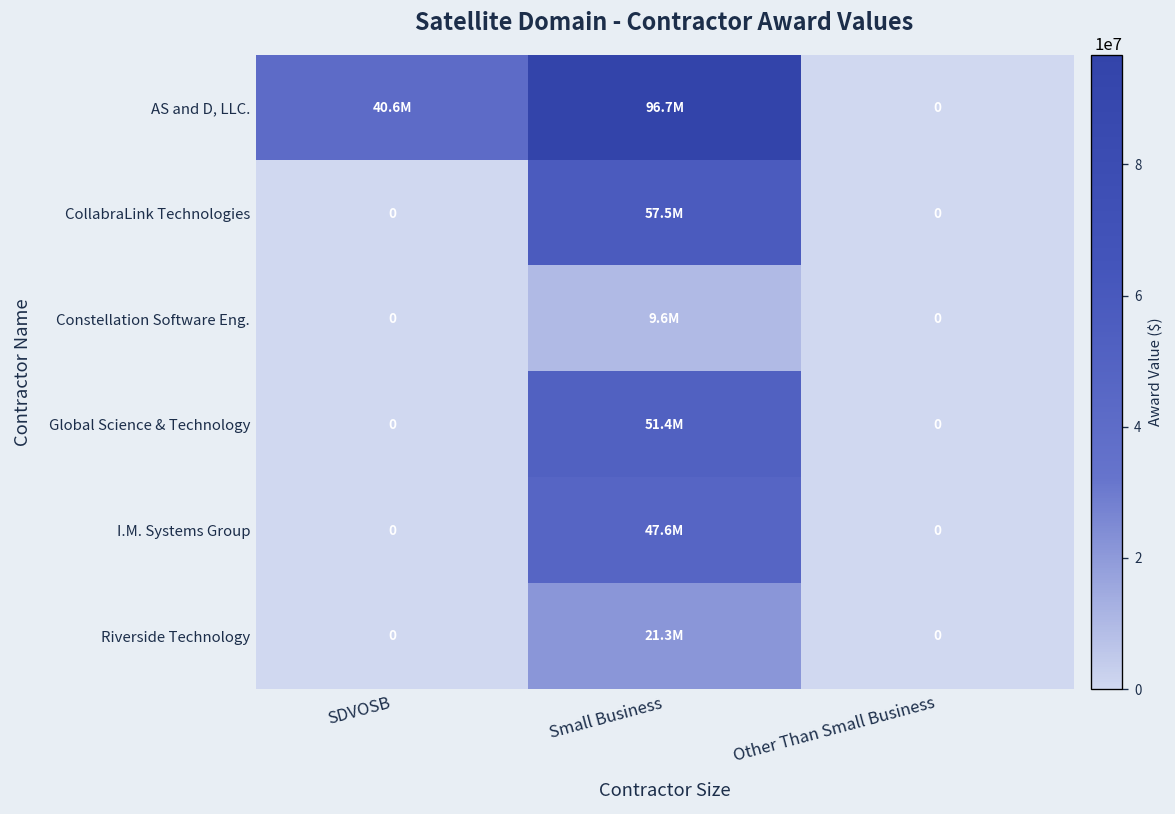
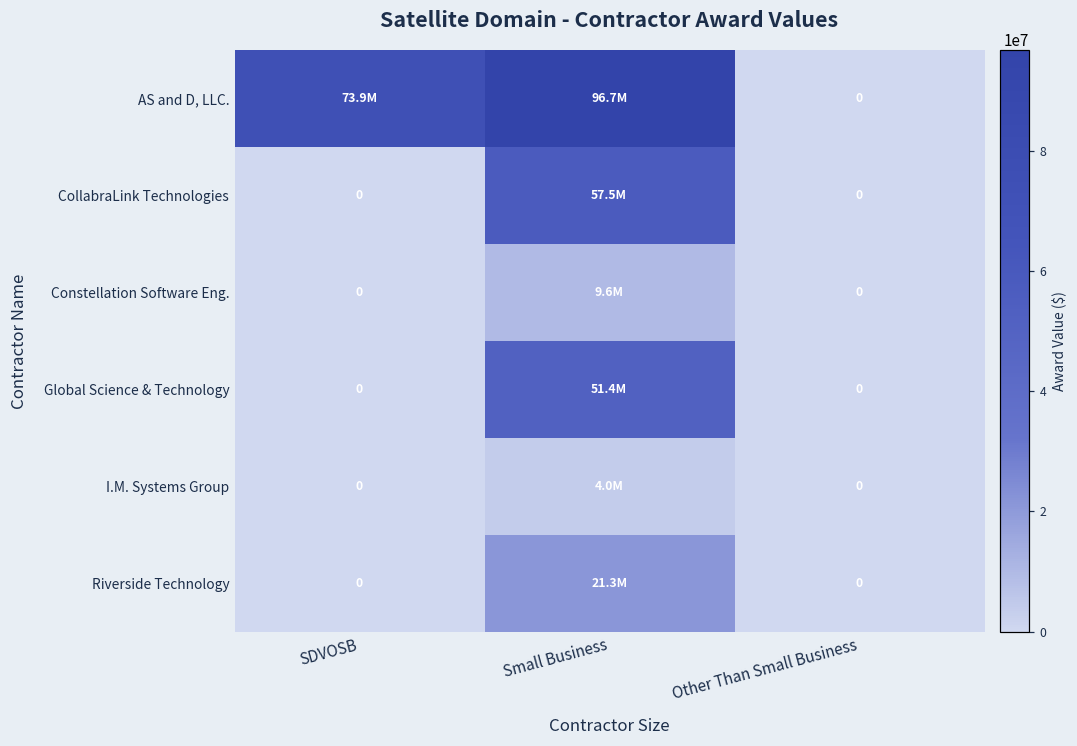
AS and D, LLC., SDVOSB: 40.6M -> 73.9M
I.M. Systems Group, Small Business: 47.6M -> 4.0M
